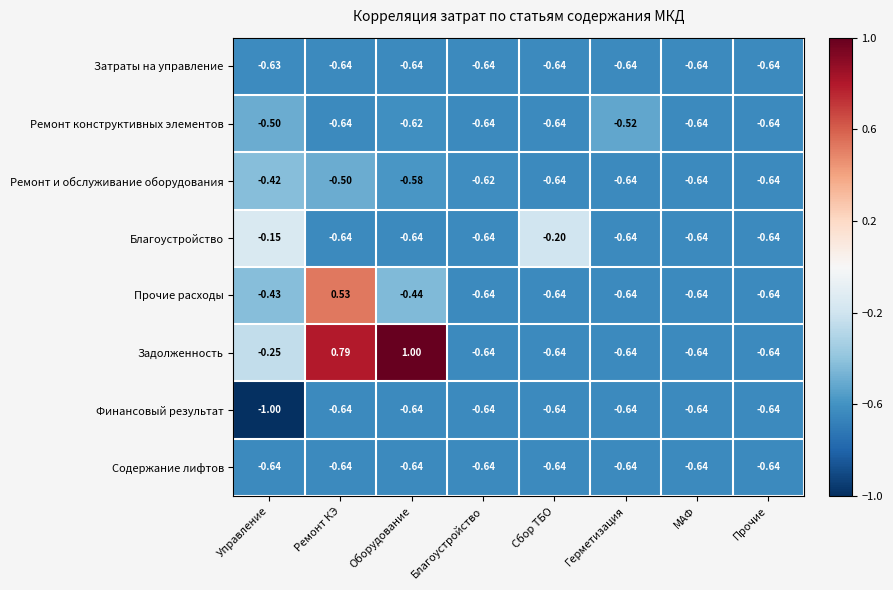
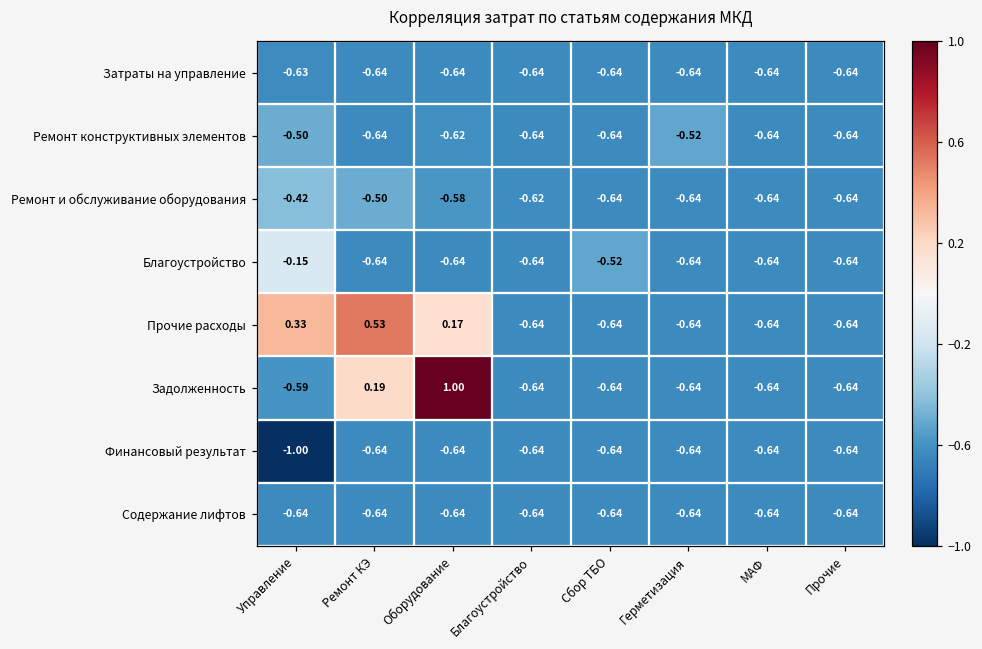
Благоустройство, Сбор ТБО: -0.20 -> -0.52
Прочие расходы, Управление: -0.43 -> 0.33
Прочие расходы, Оборудование: -0.44 -> 0.17
Задолженность, Управление: -0.25 -> -0.59
Задолженность, Ремонт КЭ: 0.79 -> 0.19
